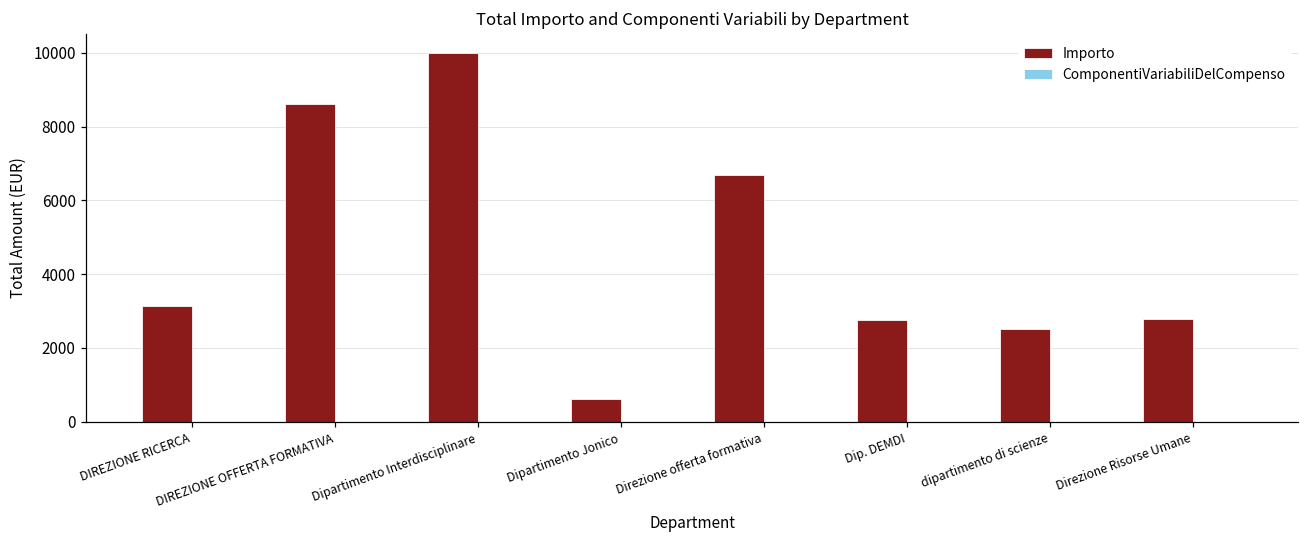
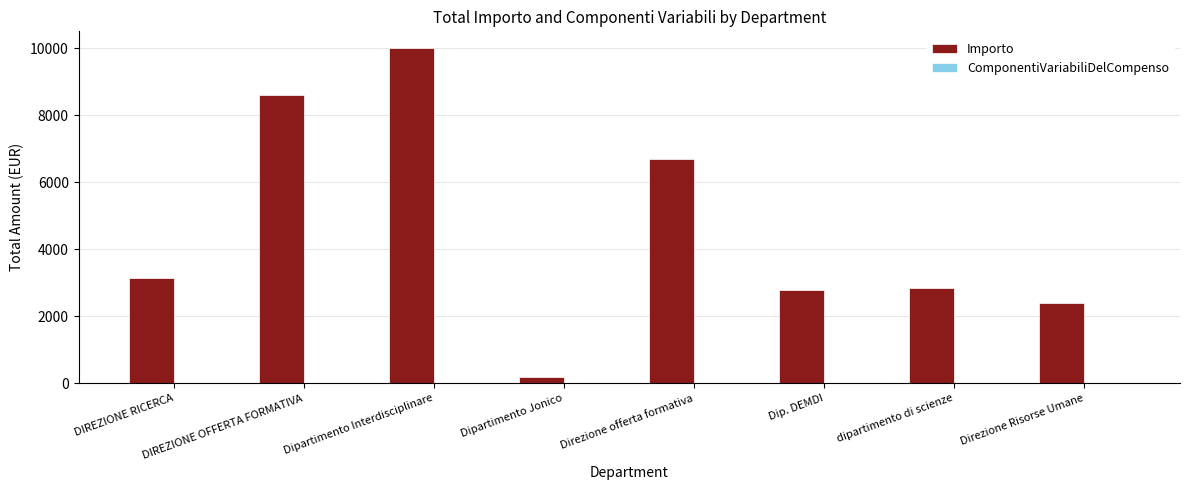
Importo, Dipartimento Jonico: 600 -> 200
Importo, dipartimento di scienze: 2500 -> 2800
Importo, Direzione Risorse Umane: 2800 -> 2400
